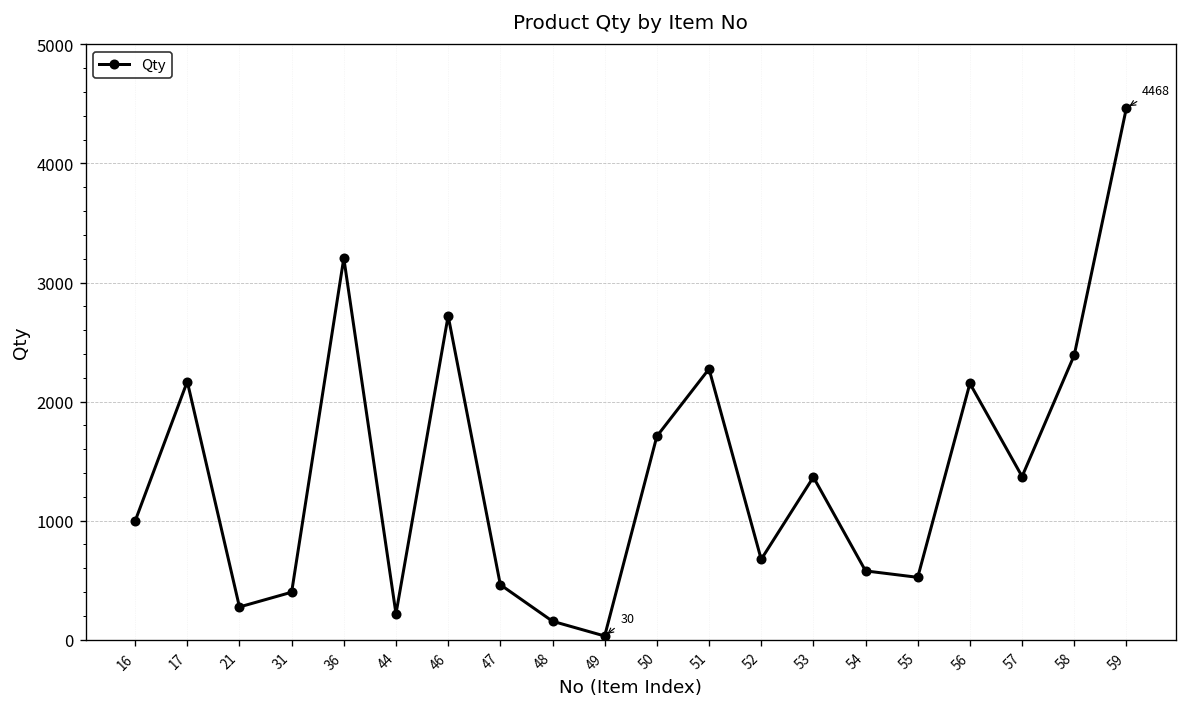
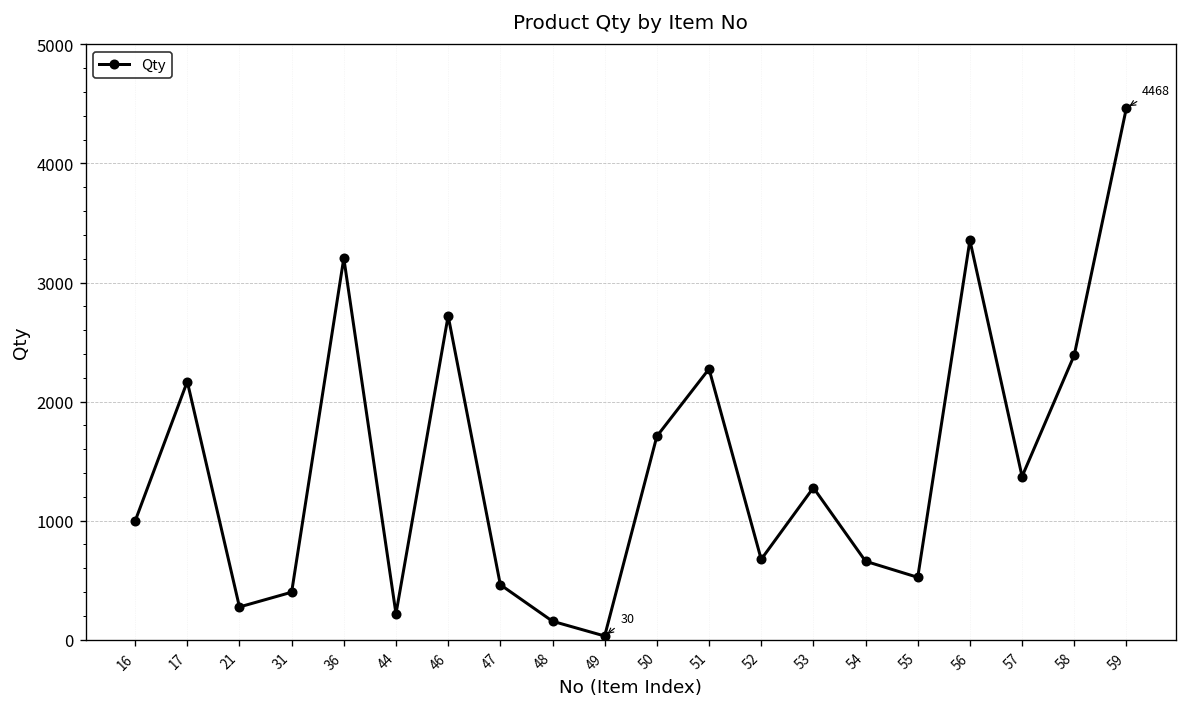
53: 1400 -> 1300
54: 600 -> 700
56: 2200 -> 3400
